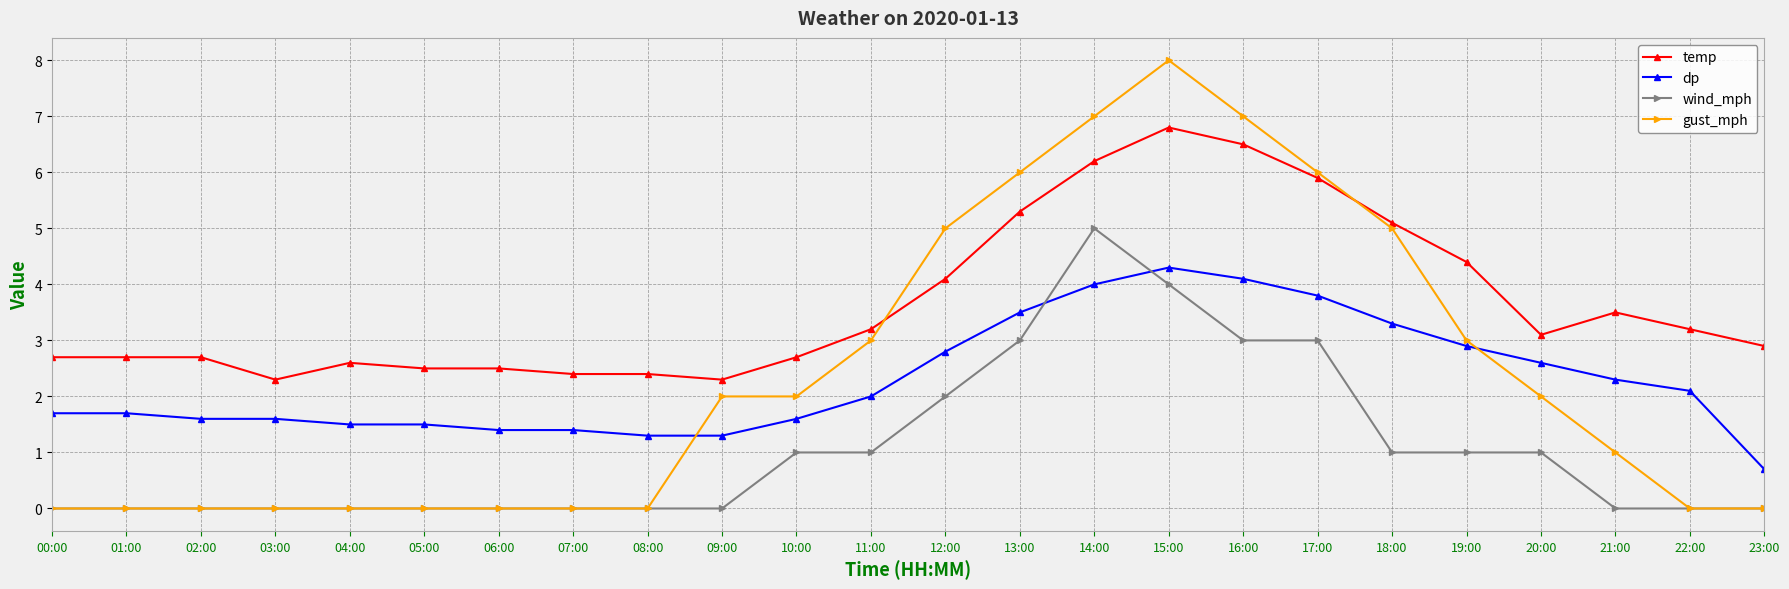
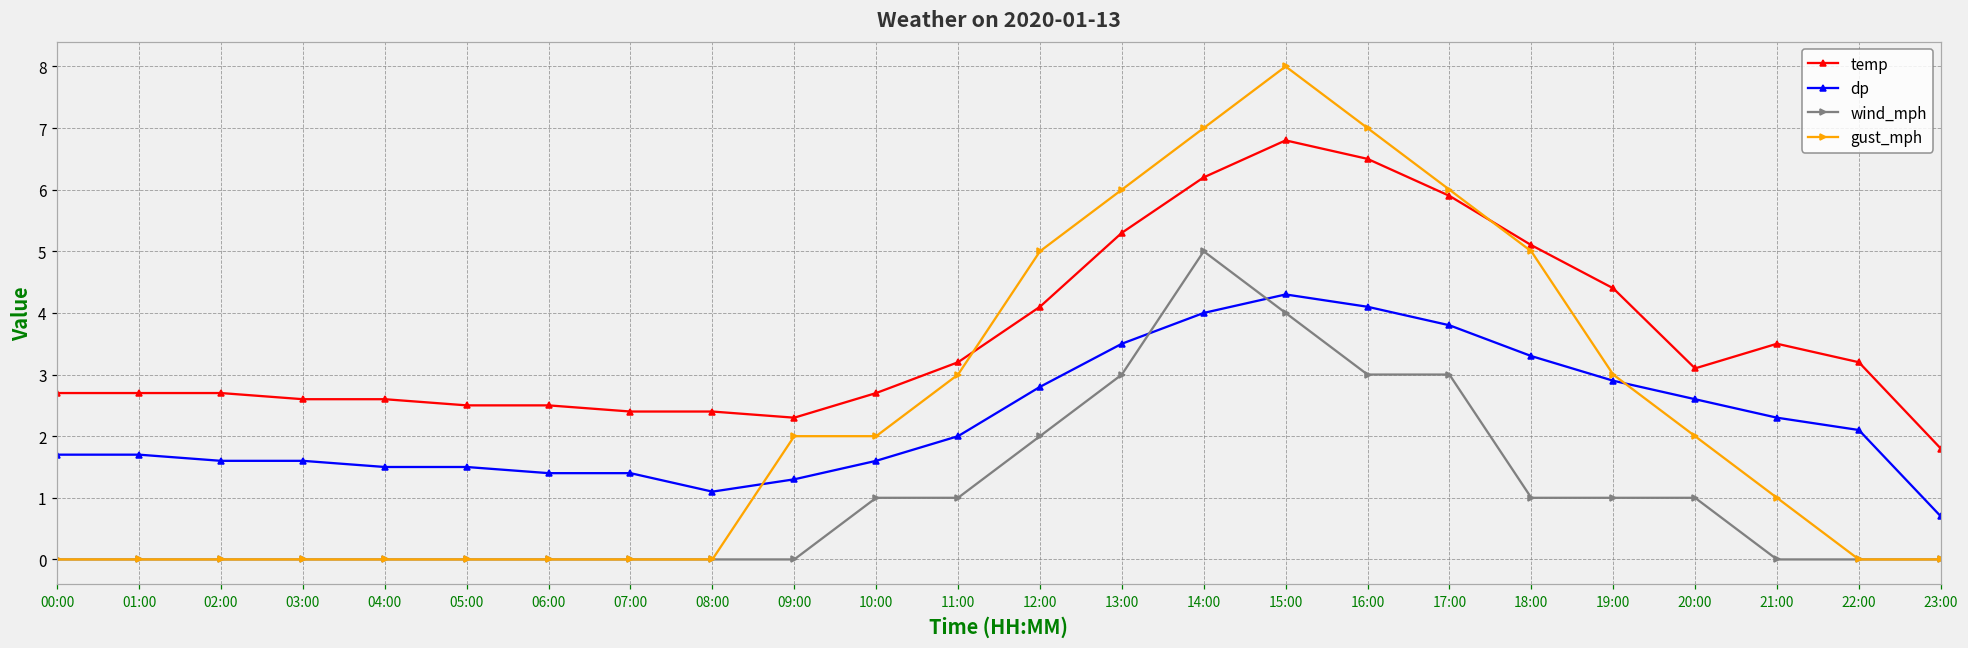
temp, 03:00: 2.3 -> 2.6
dp, 08:00: 1.3 -> 1.1
temp, 23:00: 2.9 -> 1.8
